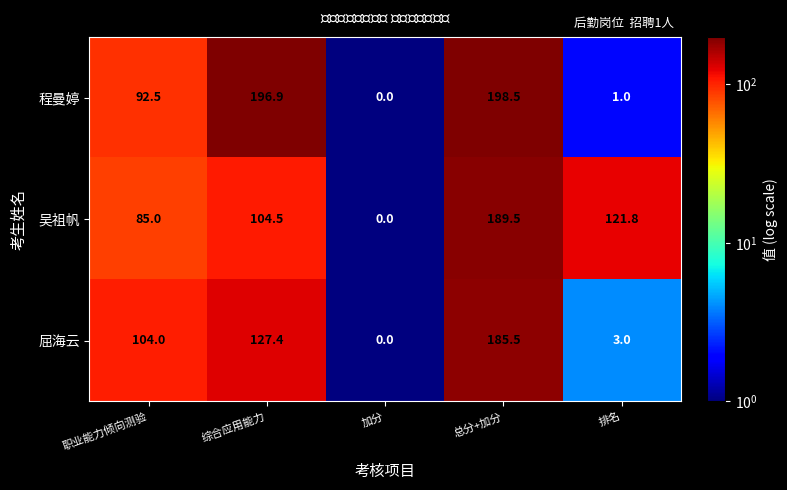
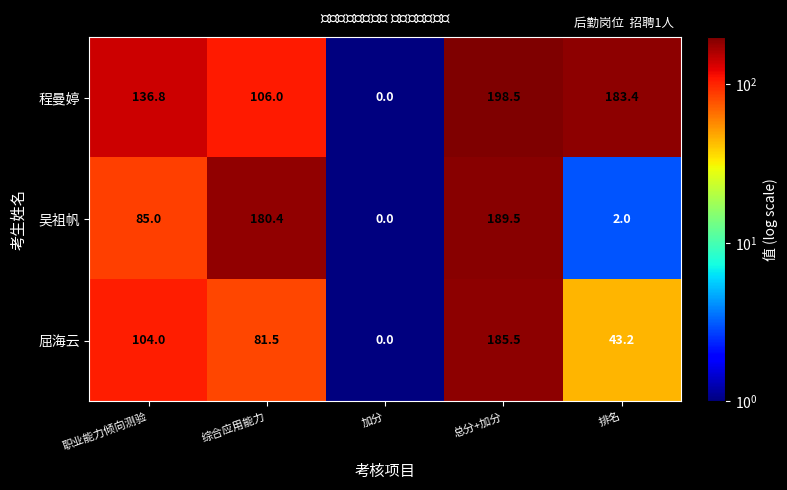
程曼婷, 职业能力倾向测验: 92.5 -> 136.8
程曼婷, 综合应用能力: 196.9 -> 106.0
程曼婷, 排名: 1.0 -> 183.4
吴祖帆, 综合应用能力: 104.5 -> 180.4
吴祖帆, 排名: 121.8 -> 2.0
屈海云, 综合应用能力: 127.4 -> 81.5
屈海云, 排名: 3.0 -> 43.2
